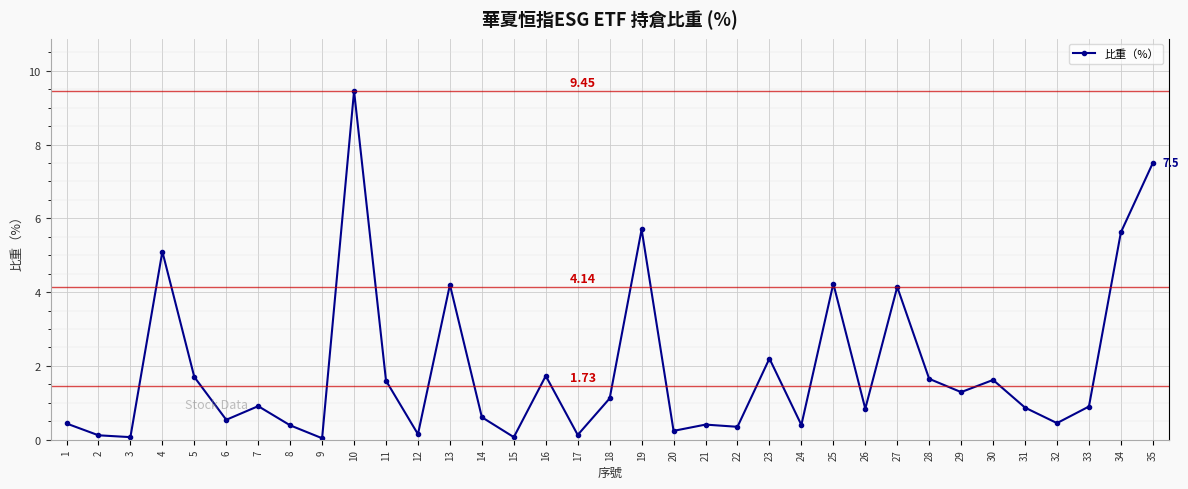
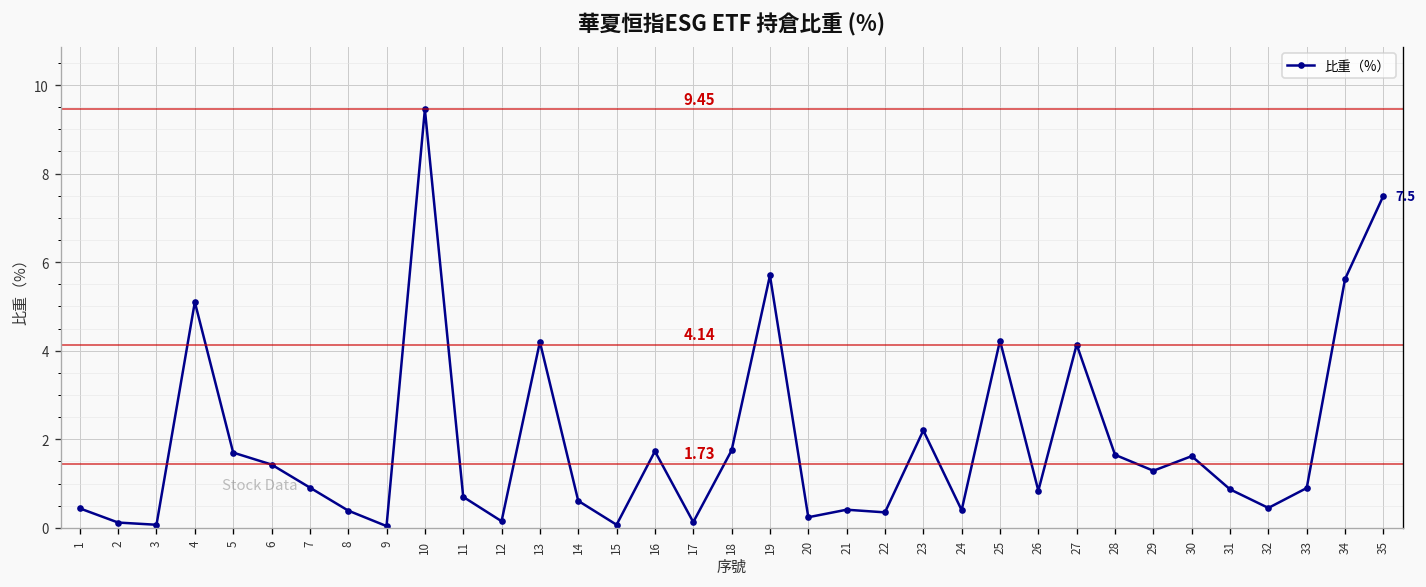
6: 0.5 -> 1.4
11: 1.6 -> 0.7
18: 1.1 -> 1.8
